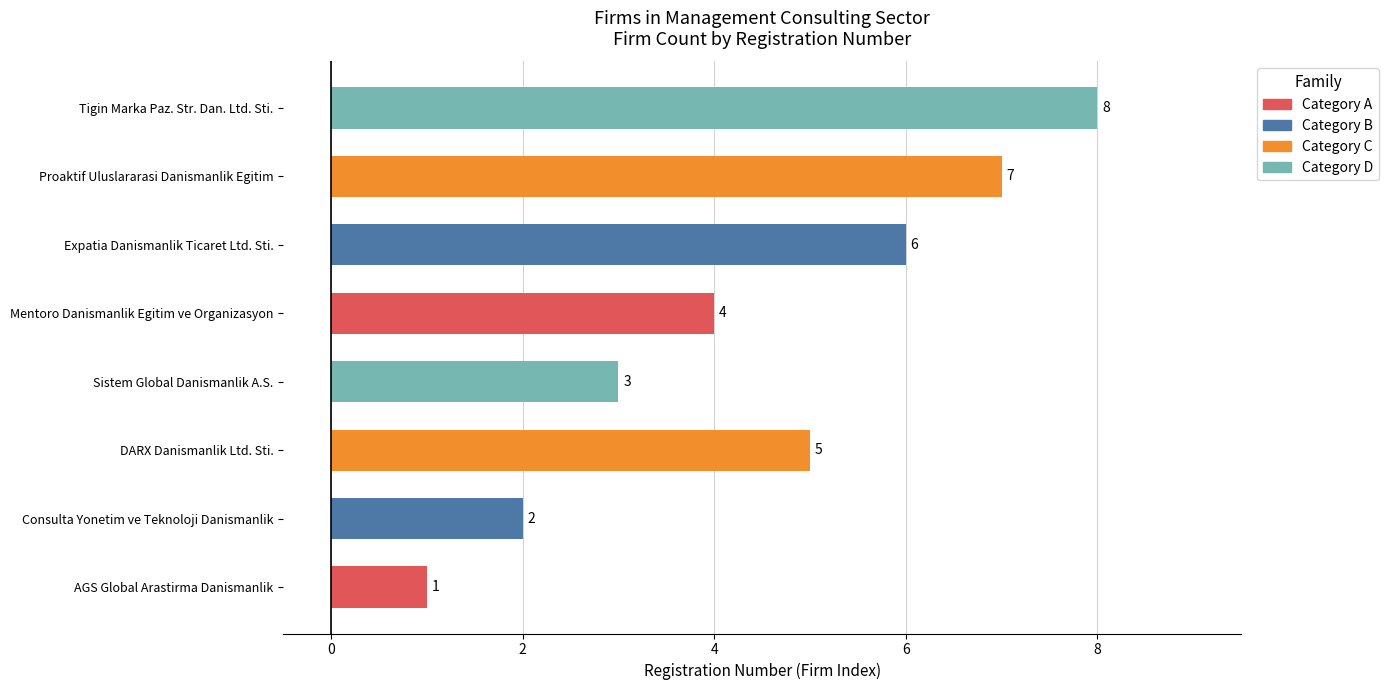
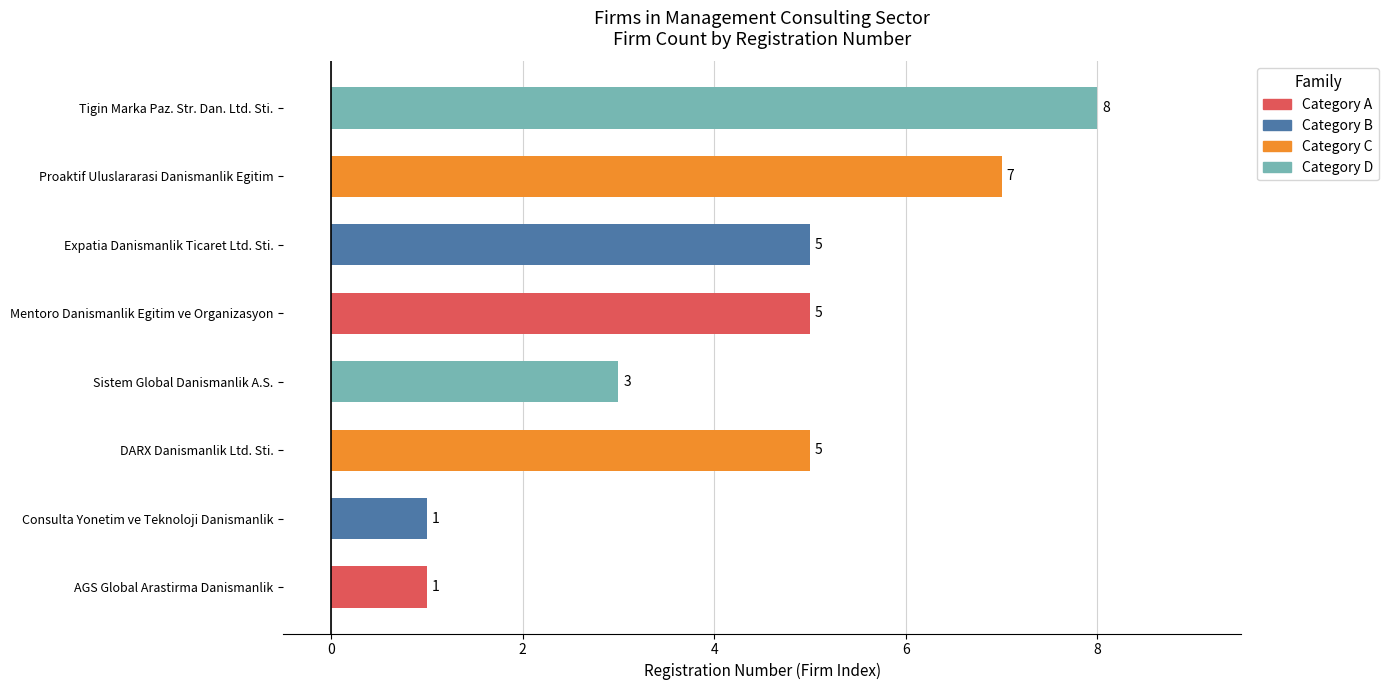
Expatia Danismanlik Ticaret Ltd. Sti.: 6 -> 5
Mentoro Danismanlik Egitim ve Organizasyon: 4 -> 5
Consulta Yonetim ve Teknoloji Danismanlik: 2 -> 1
